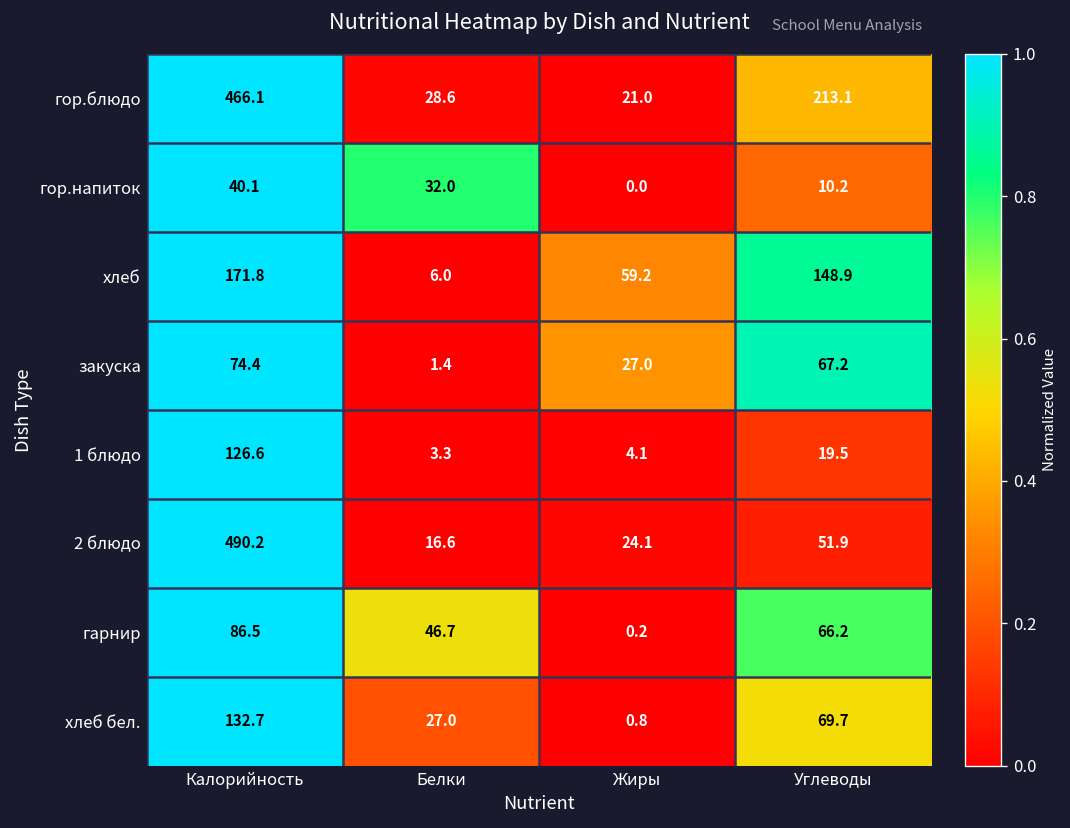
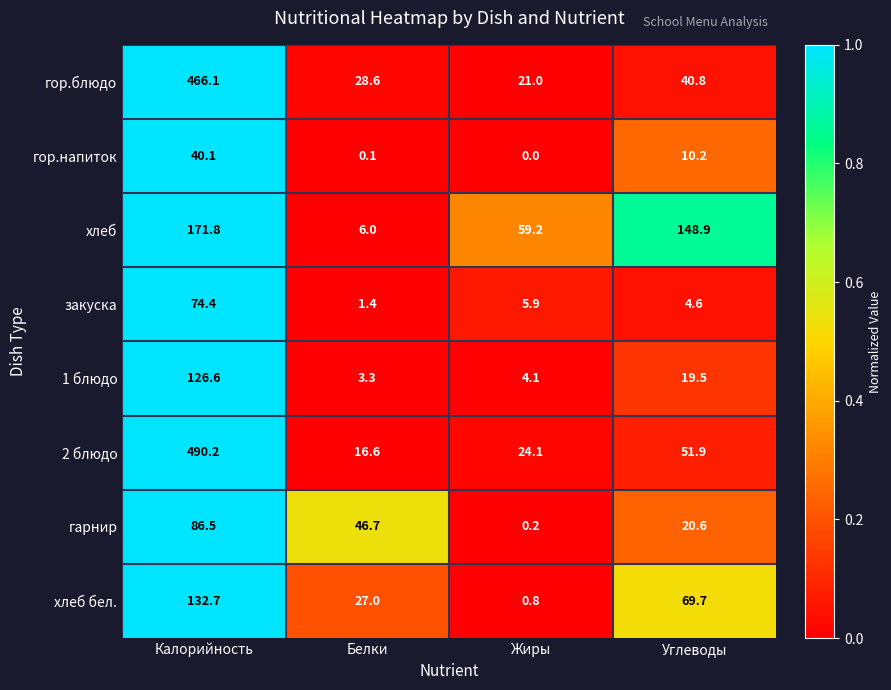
гор.блюдо, Углеводы: 213.1 -> 40.8
гор.напиток, Белки: 32.0 -> 0.1
закуска, Жиры: 27.0 -> 5.9
закуска, Углеводы: 67.2 -> 4.6
гарнир, Углеводы: 66.2 -> 20.6
